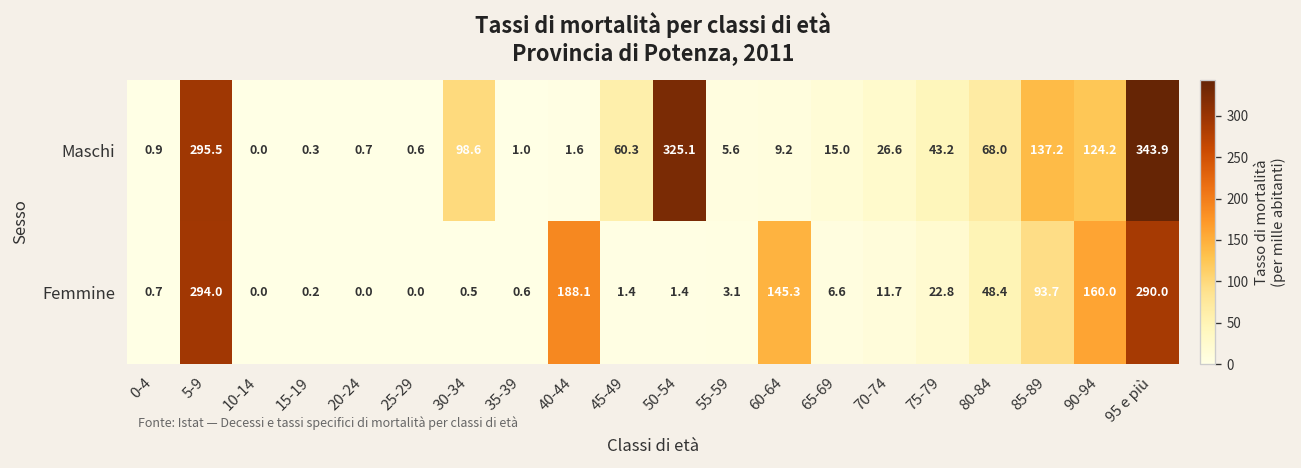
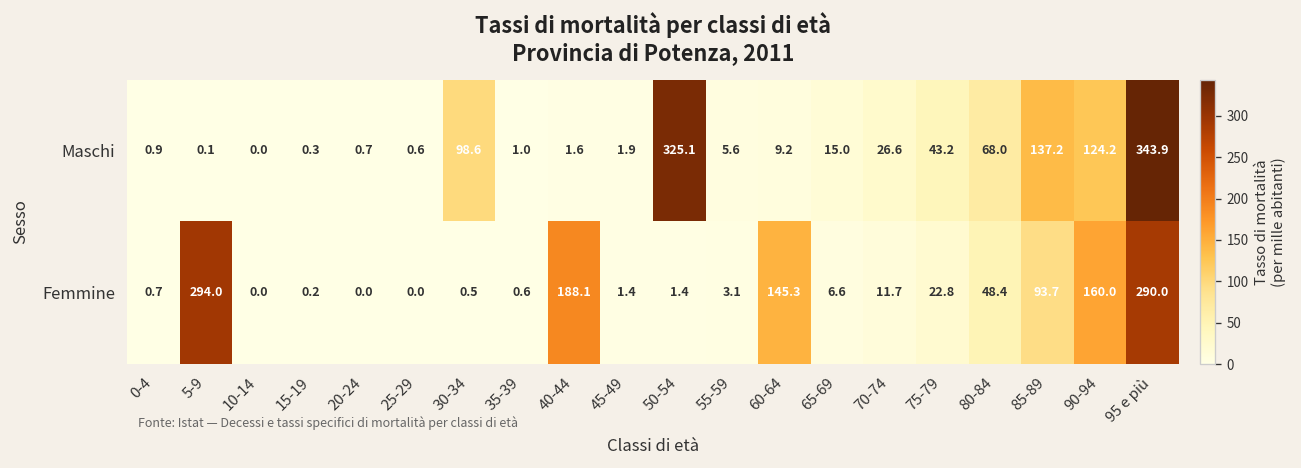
Maschi, 5-9: 295.5 -> 0.1
Maschi, 45-49: 60.3 -> 1.9
